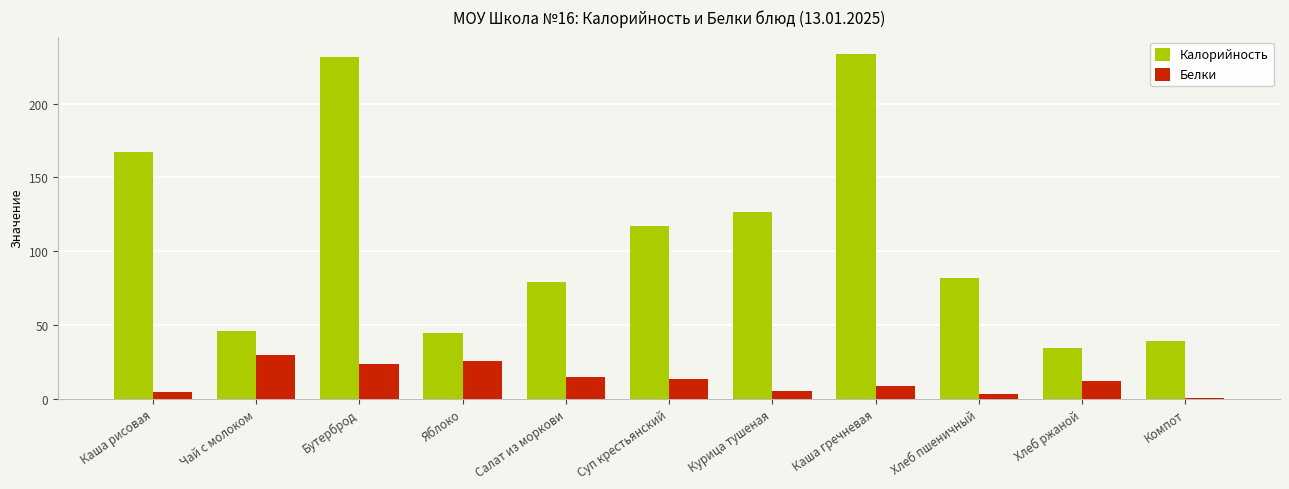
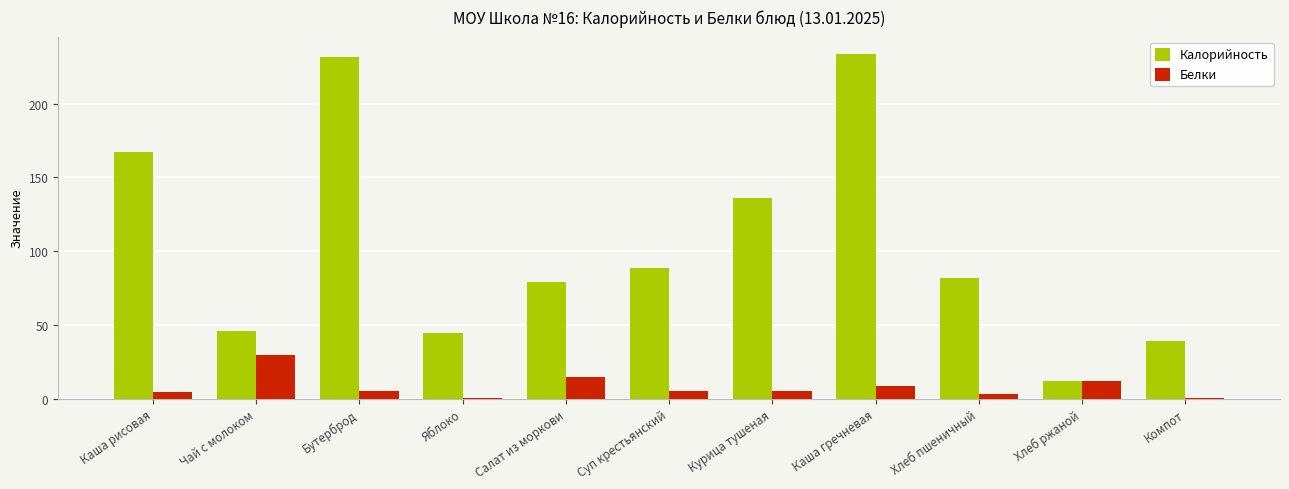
Белки, Бутерброд: 24 -> 5
Белки, Яблоко: 25 -> 0
Калорийность, Суп крестьянский: 117 -> 88
Белки, Суп крестьянский: 13 -> 5
Калорийность, Курица тушеная: 126 -> 136
Калорийность, Хлеб ржаной: 34 -> 12
